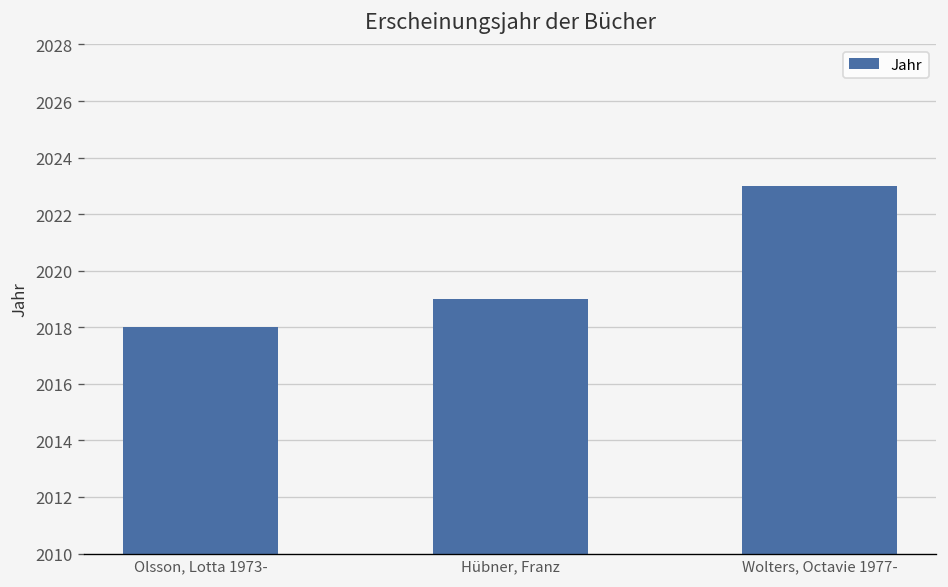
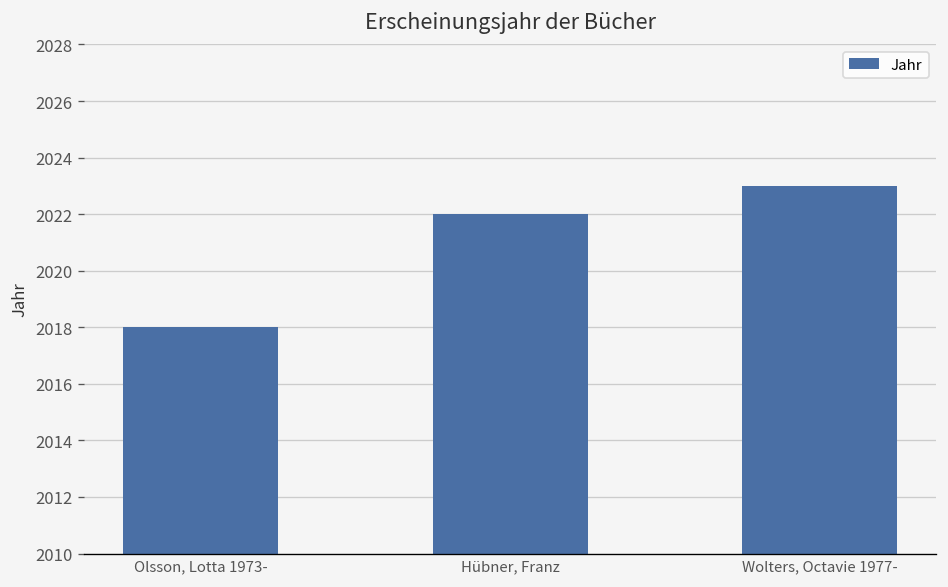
Hübner, Franz: 2019 -> 2022
